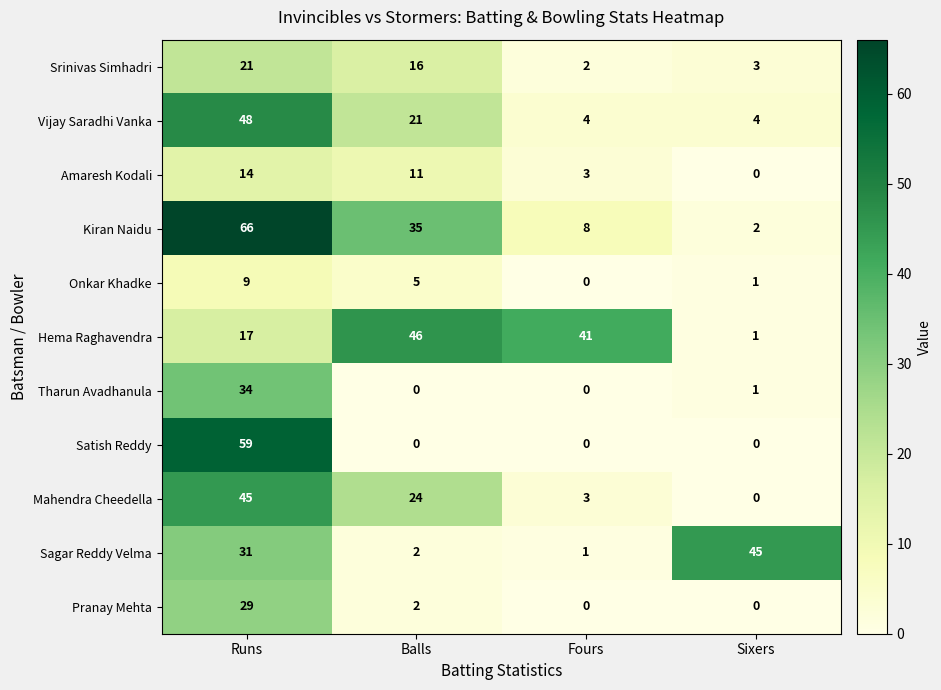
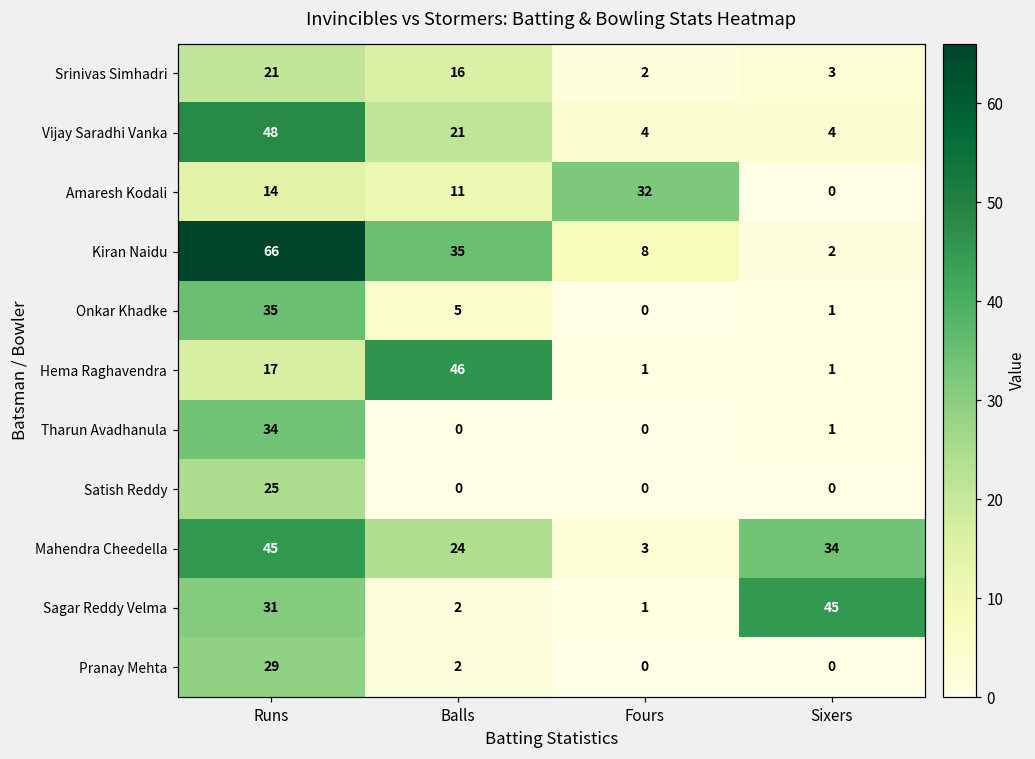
Amaresh Kodali, Fours: 3 -> 32
Onkar Khadke, Runs: 9 -> 35
Hema Raghavendra, Fours: 41 -> 1
Satish Reddy, Runs: 59 -> 25
Mahendra Cheedella, Sixers: 0 -> 34
